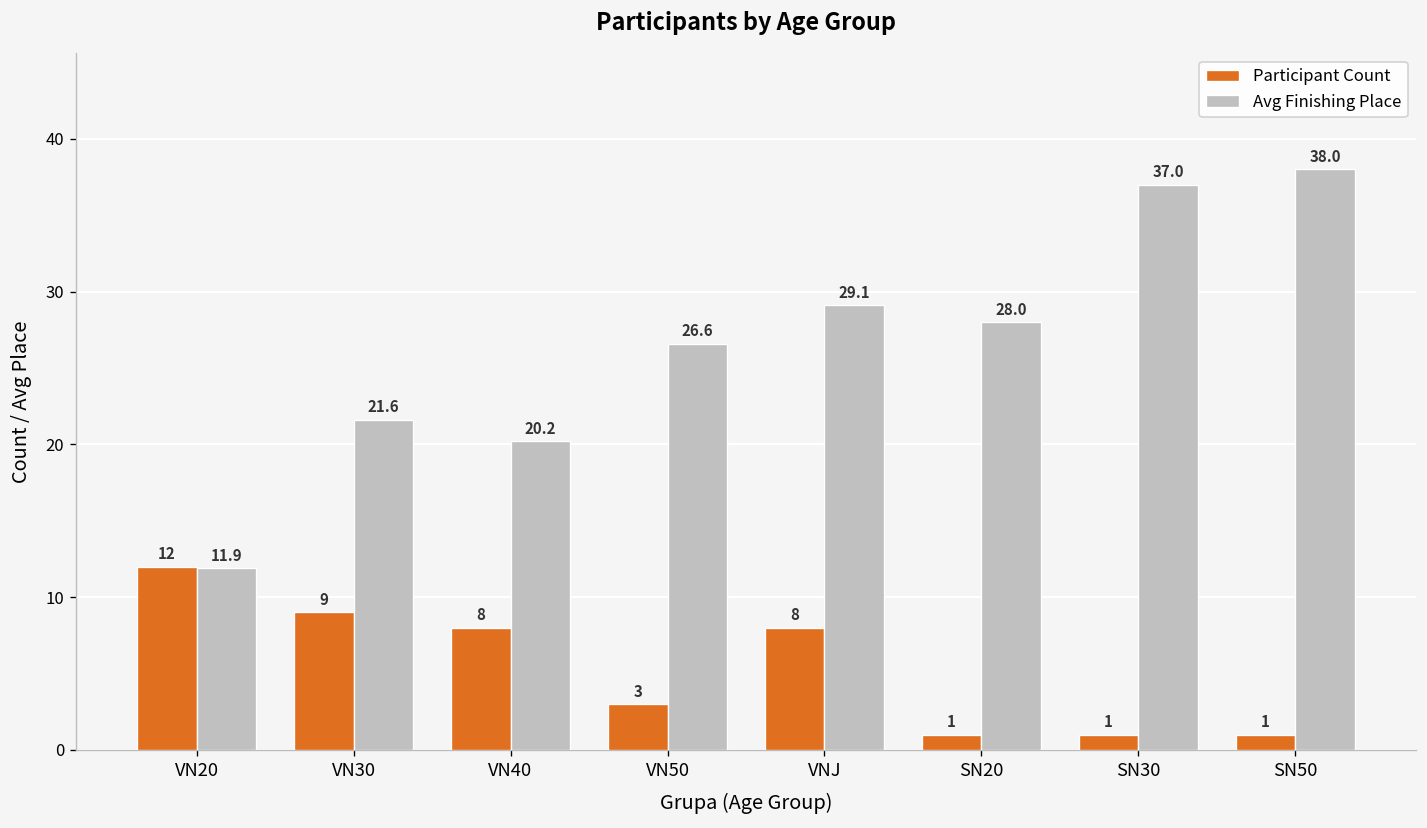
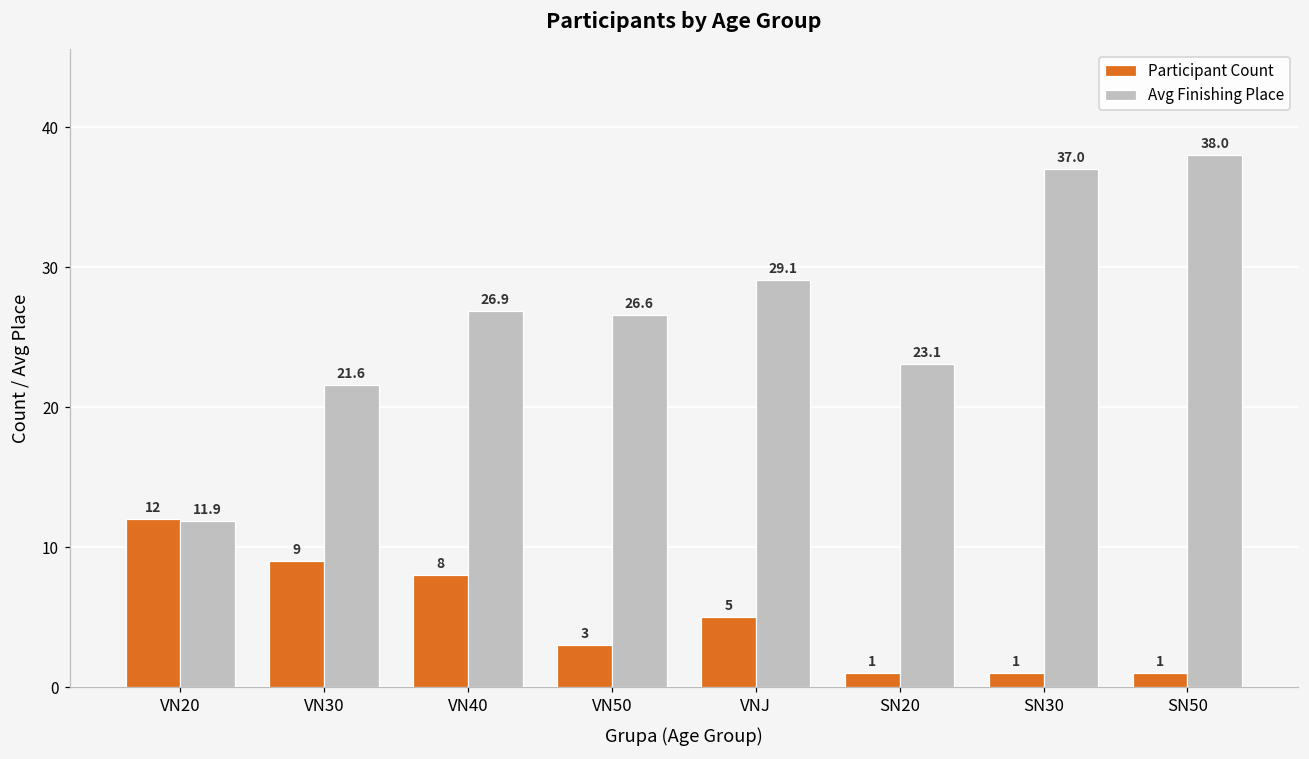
Avg Finishing Place, VN40: 20.2 -> 26.9
Participant Count, VNJ: 8 -> 5
Avg Finishing Place, SN20: 28.0 -> 23.1
